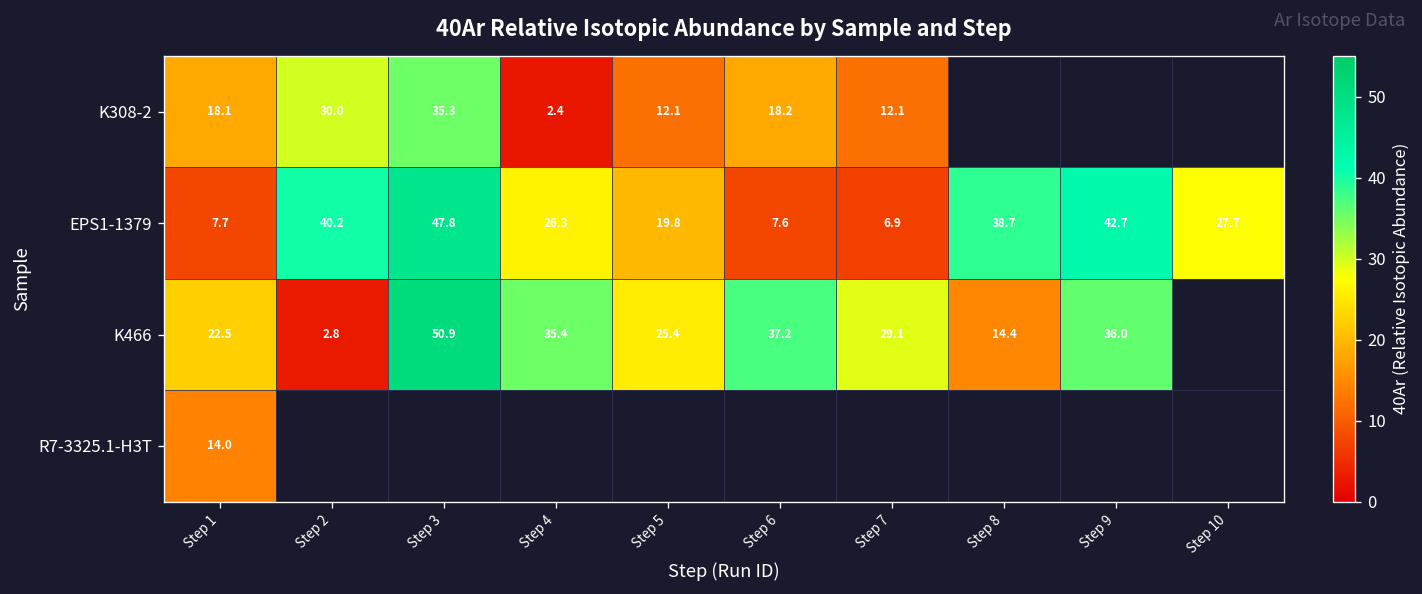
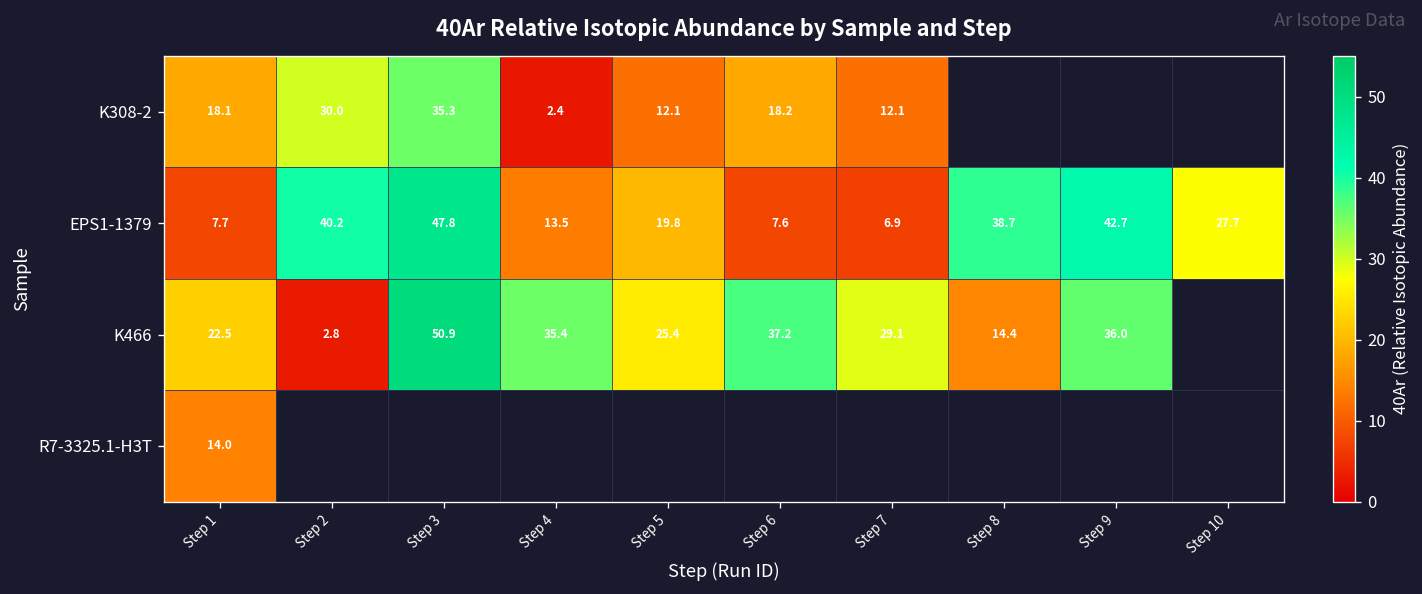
EPS1-1379, Step 4: 26.3 -> 13.5
